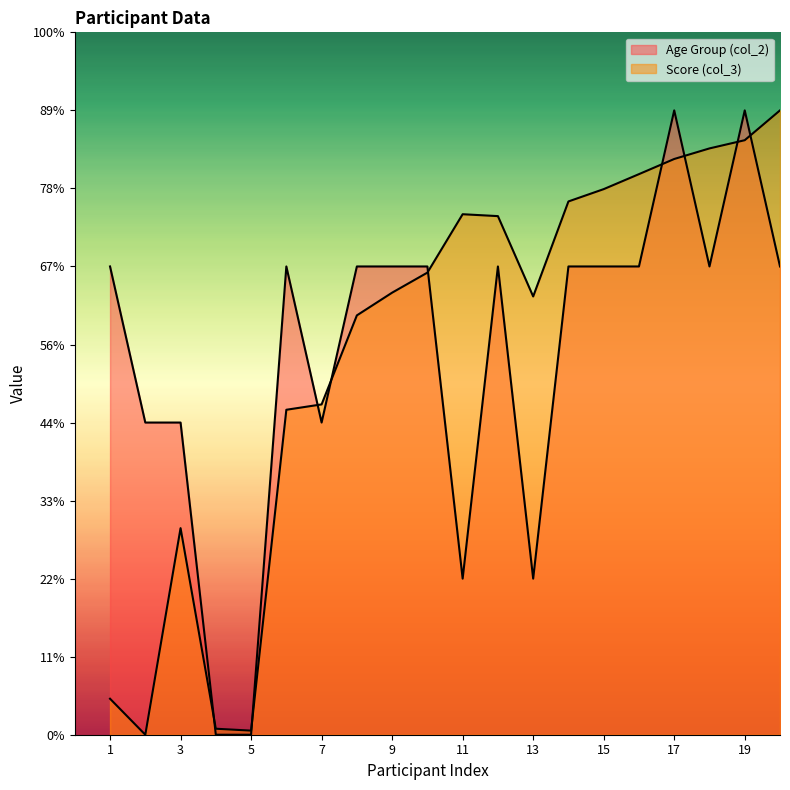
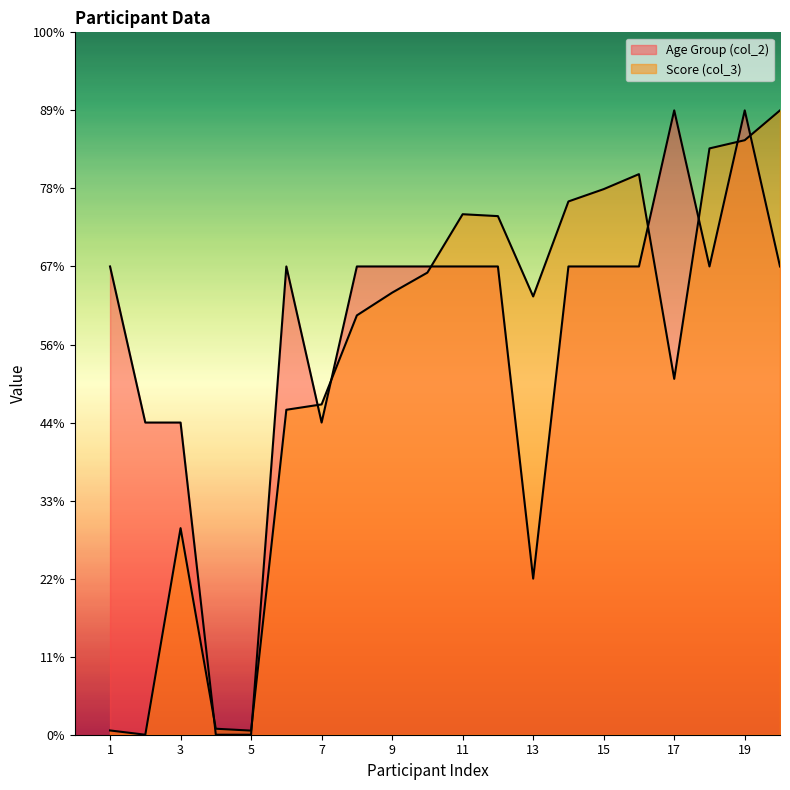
Score (col_3), 1: 5% -> 1%
Age Group (col_2), 11: 22% -> 67%
Score (col_3), 17: 82% -> 51%
